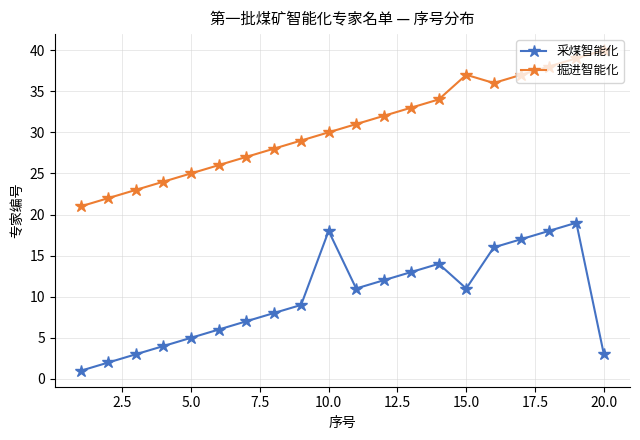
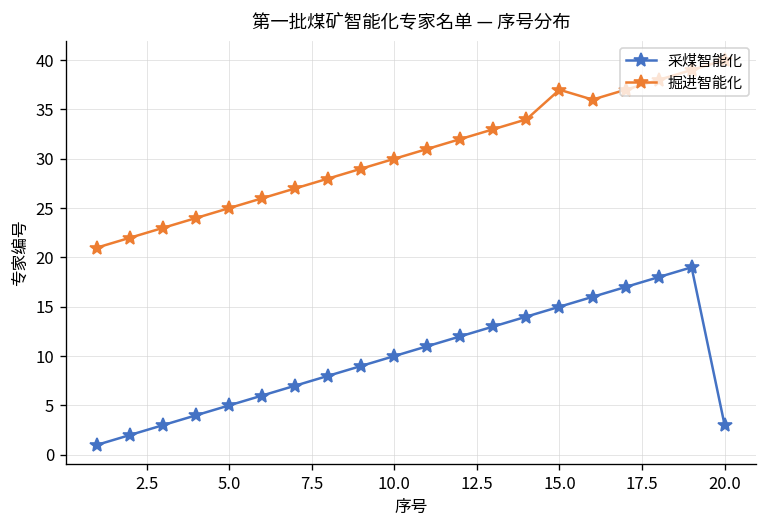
采煤智能化, 10.0: 18 -> 10
采煤智能化, 15.0: 11 -> 15
